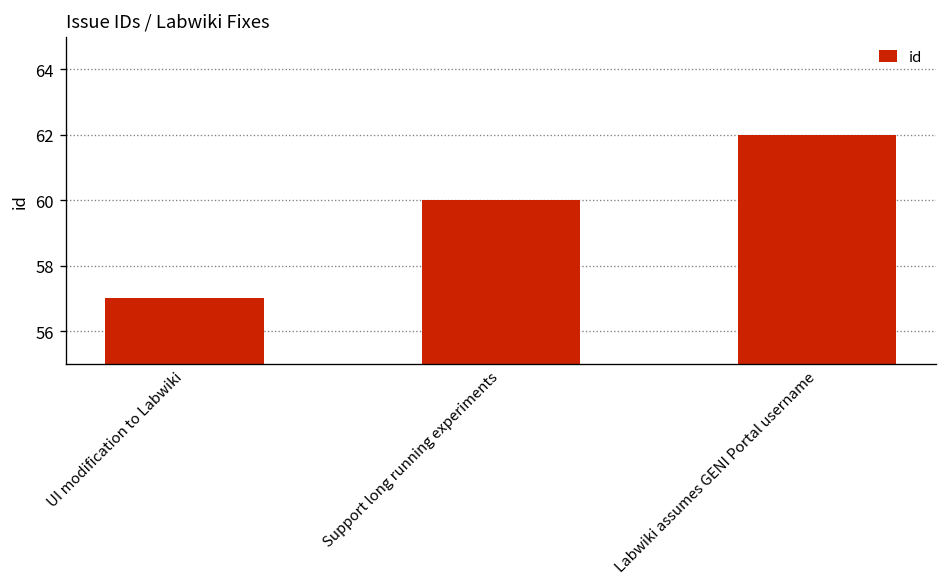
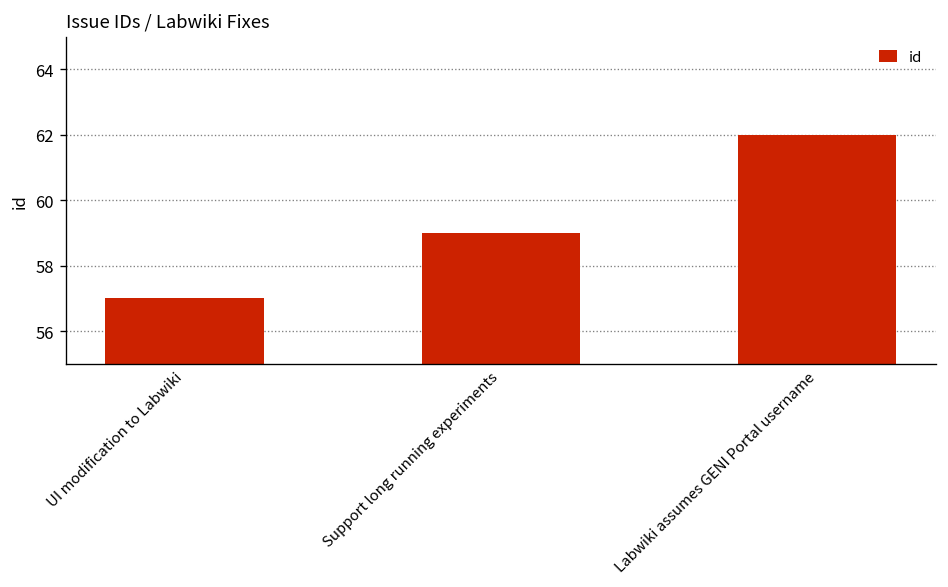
Support long running experiments: 60 -> 59
